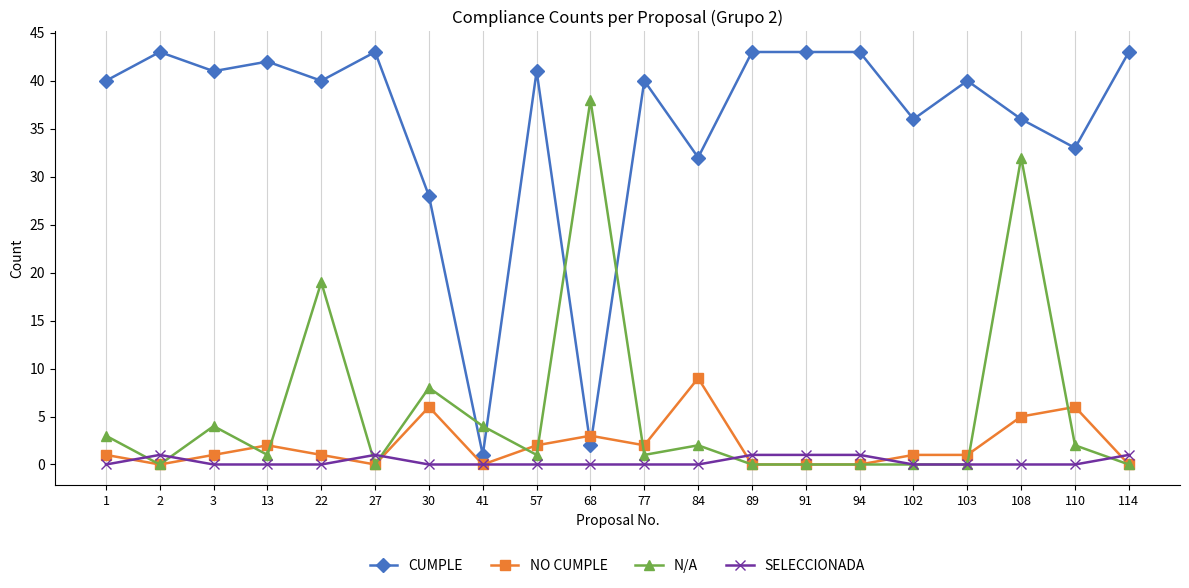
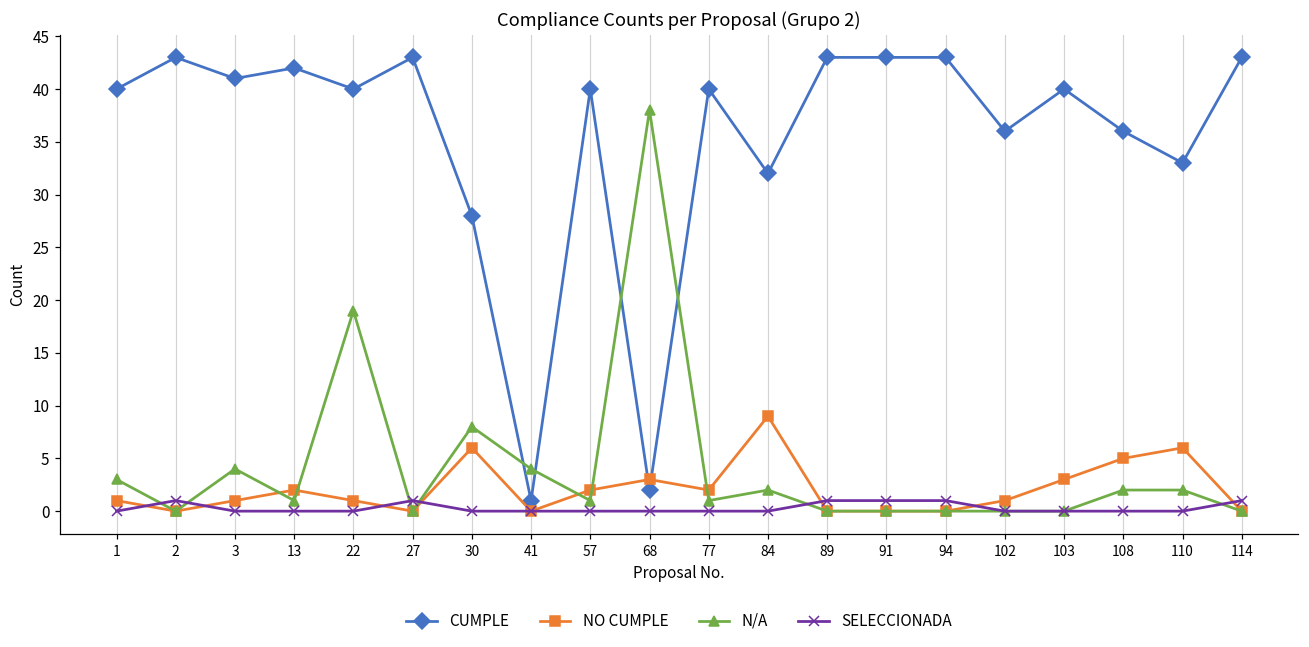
CUMPLE, 57: 41 -> 40
NO CUMPLE, 103: 1 -> 3
N/A, 108: 32 -> 2
